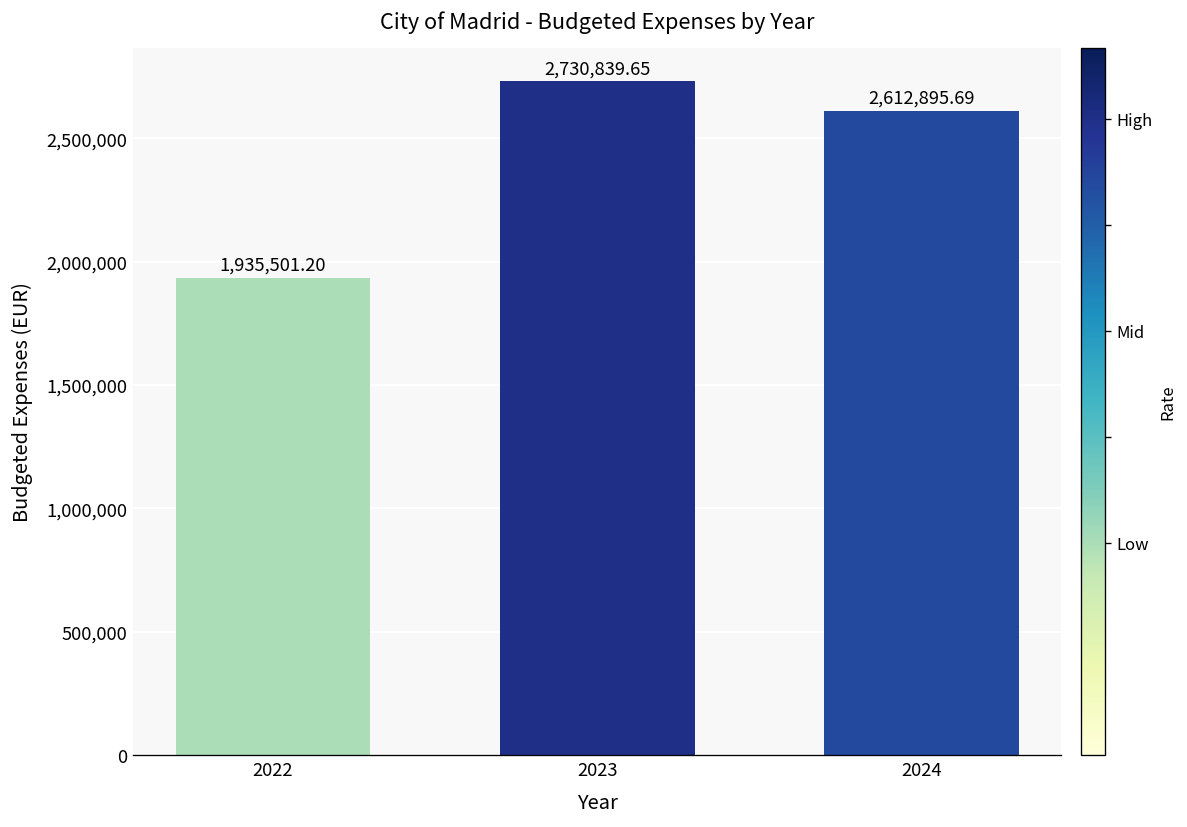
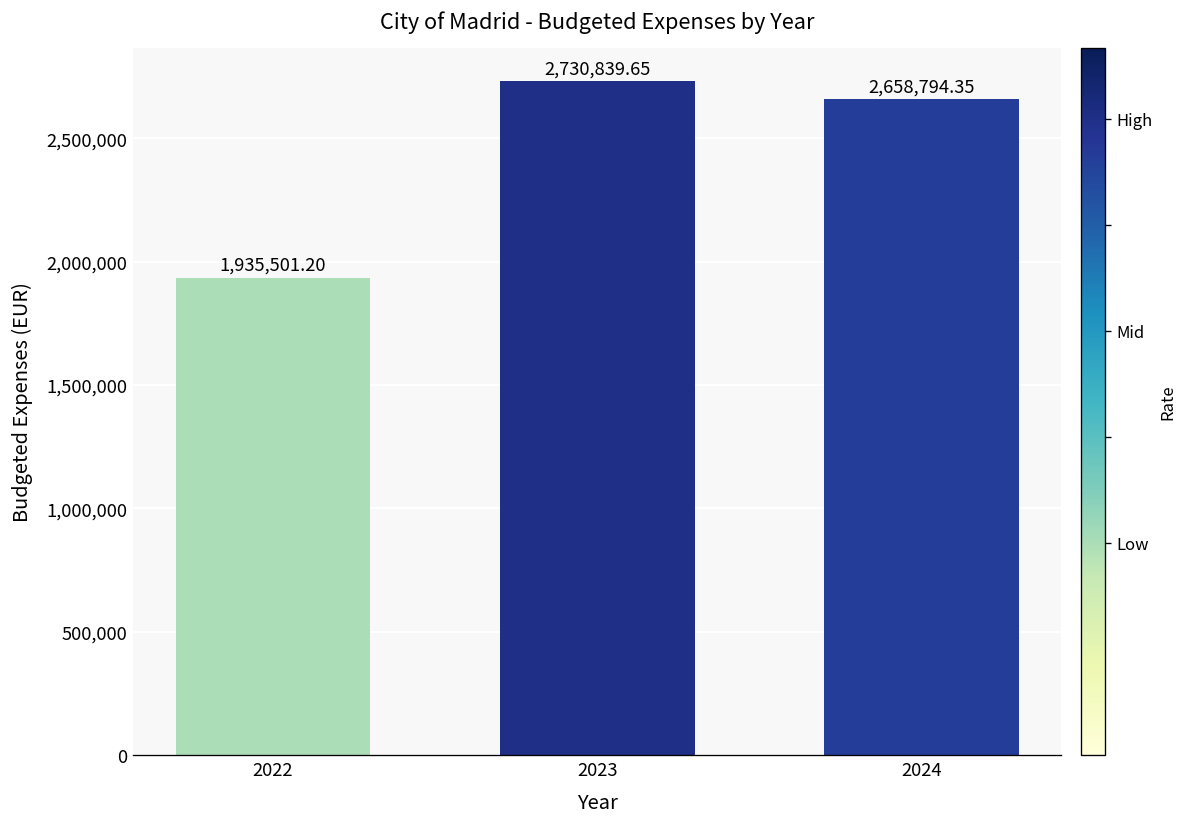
2024: 2,612,895.69 -> 2,658,794.35
